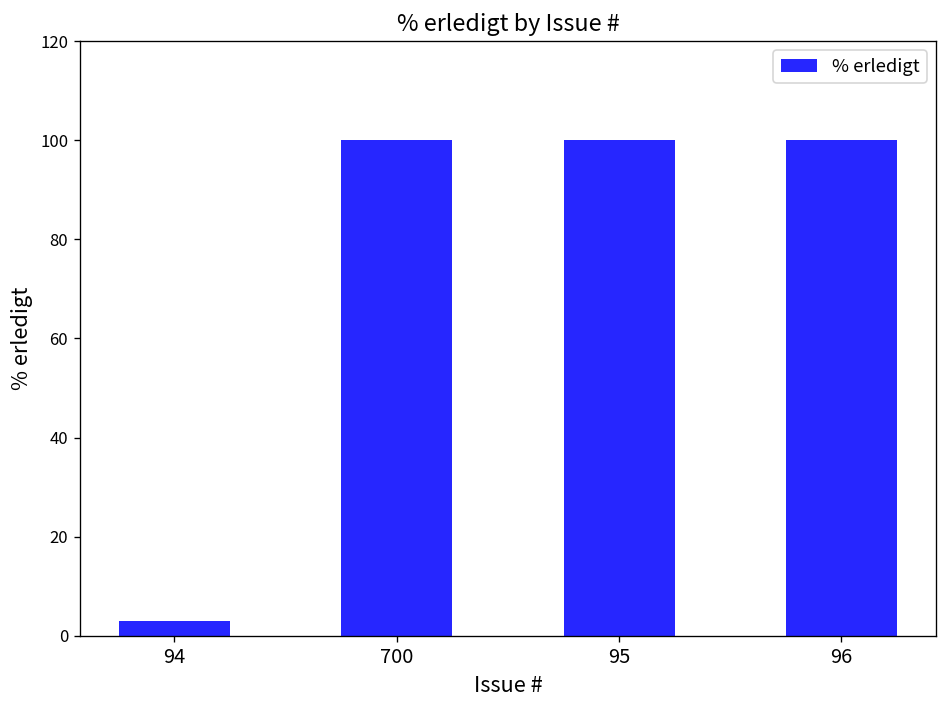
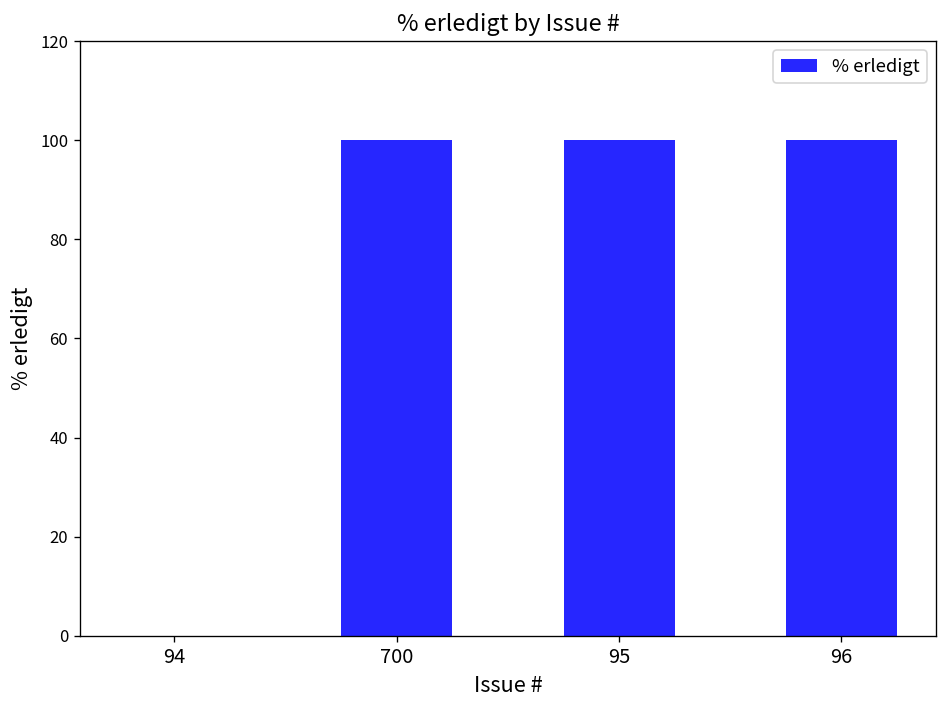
94: 3 -> 0
